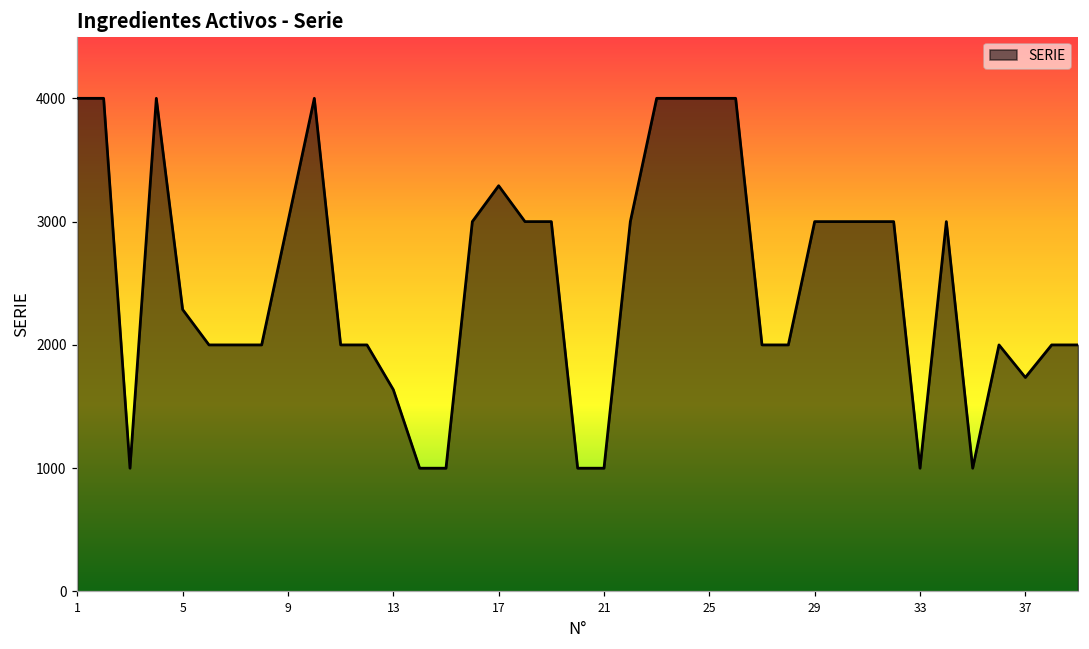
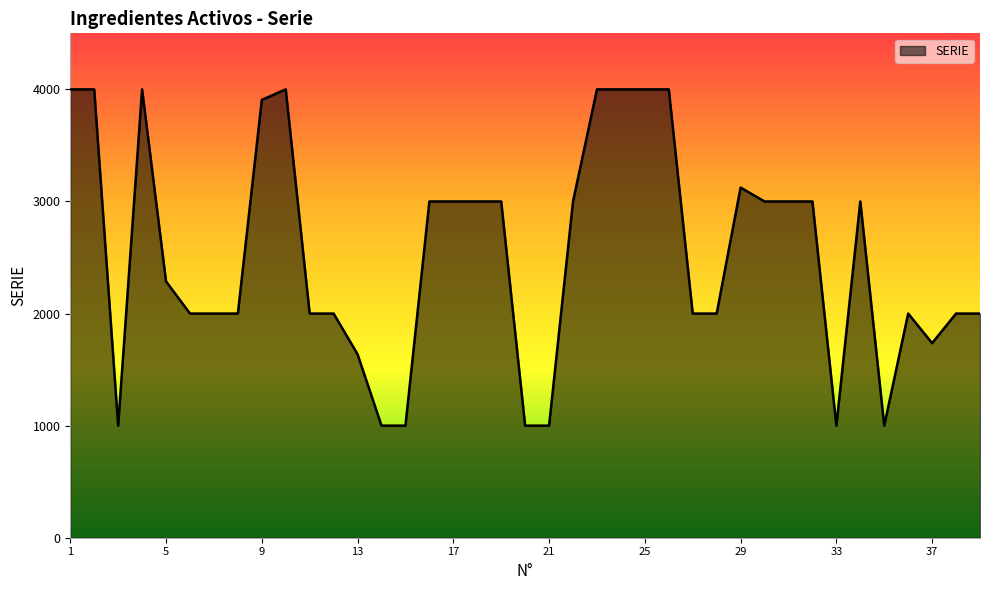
9: 3000 -> 3910
17: 3290 -> 3000
29: 3000 -> 3120
